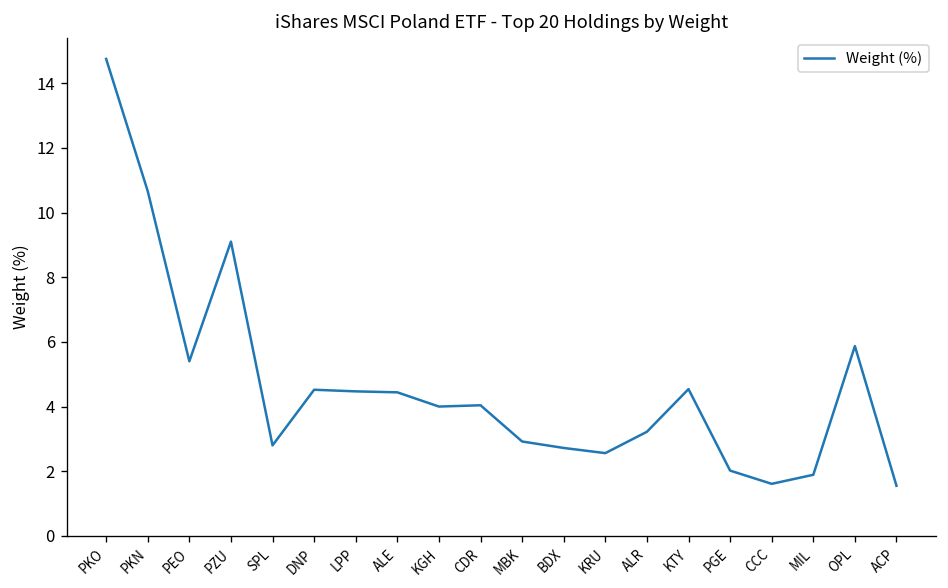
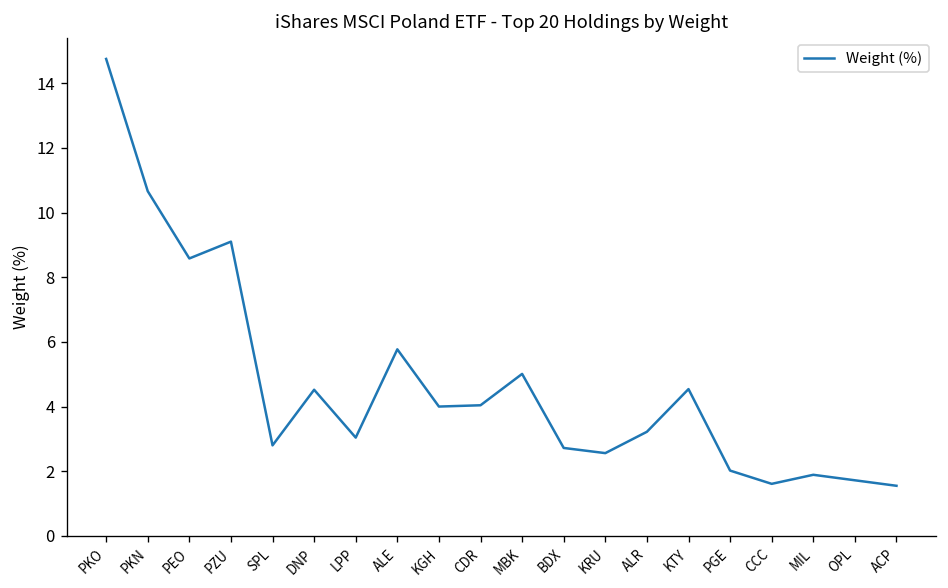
PEO: 5.4 -> 8.6
LPP: 4.5 -> 3.0
ALE: 4.4 -> 5.8
MBK: 2.9 -> 5.0
OPL: 5.9 -> 1.7
